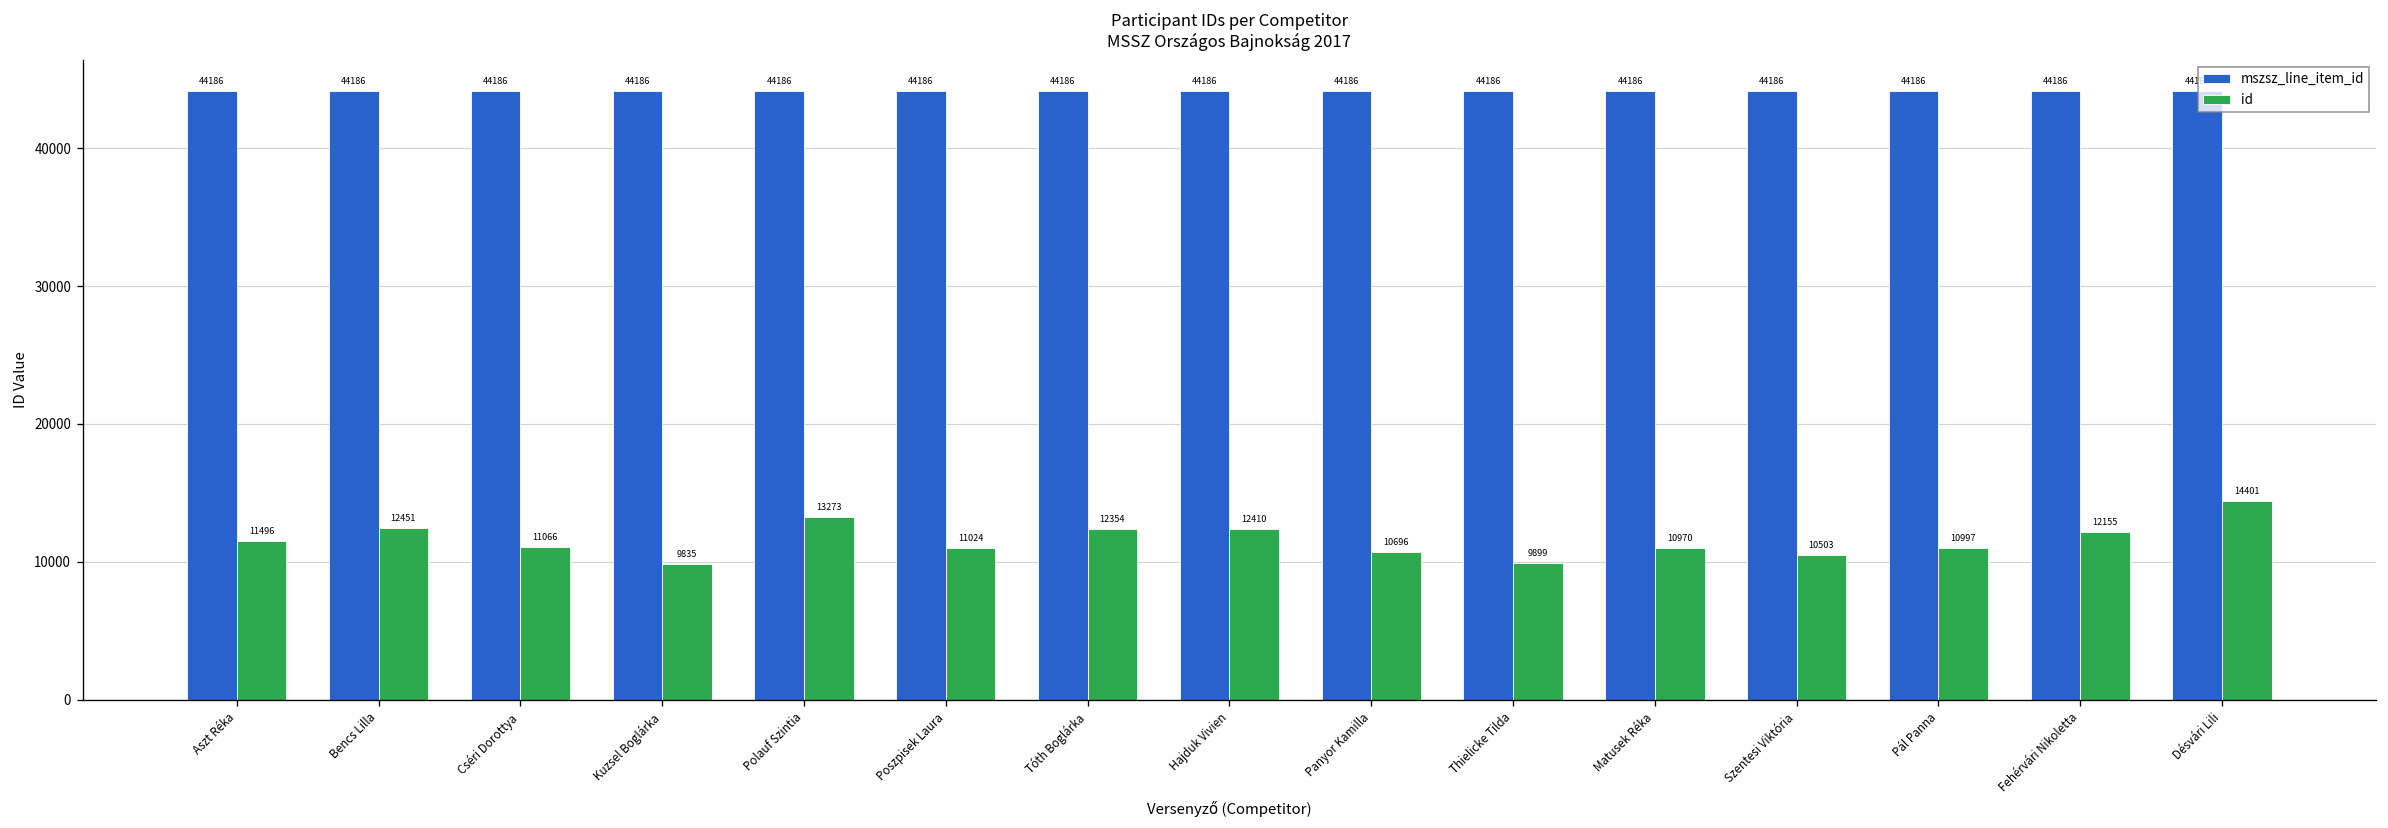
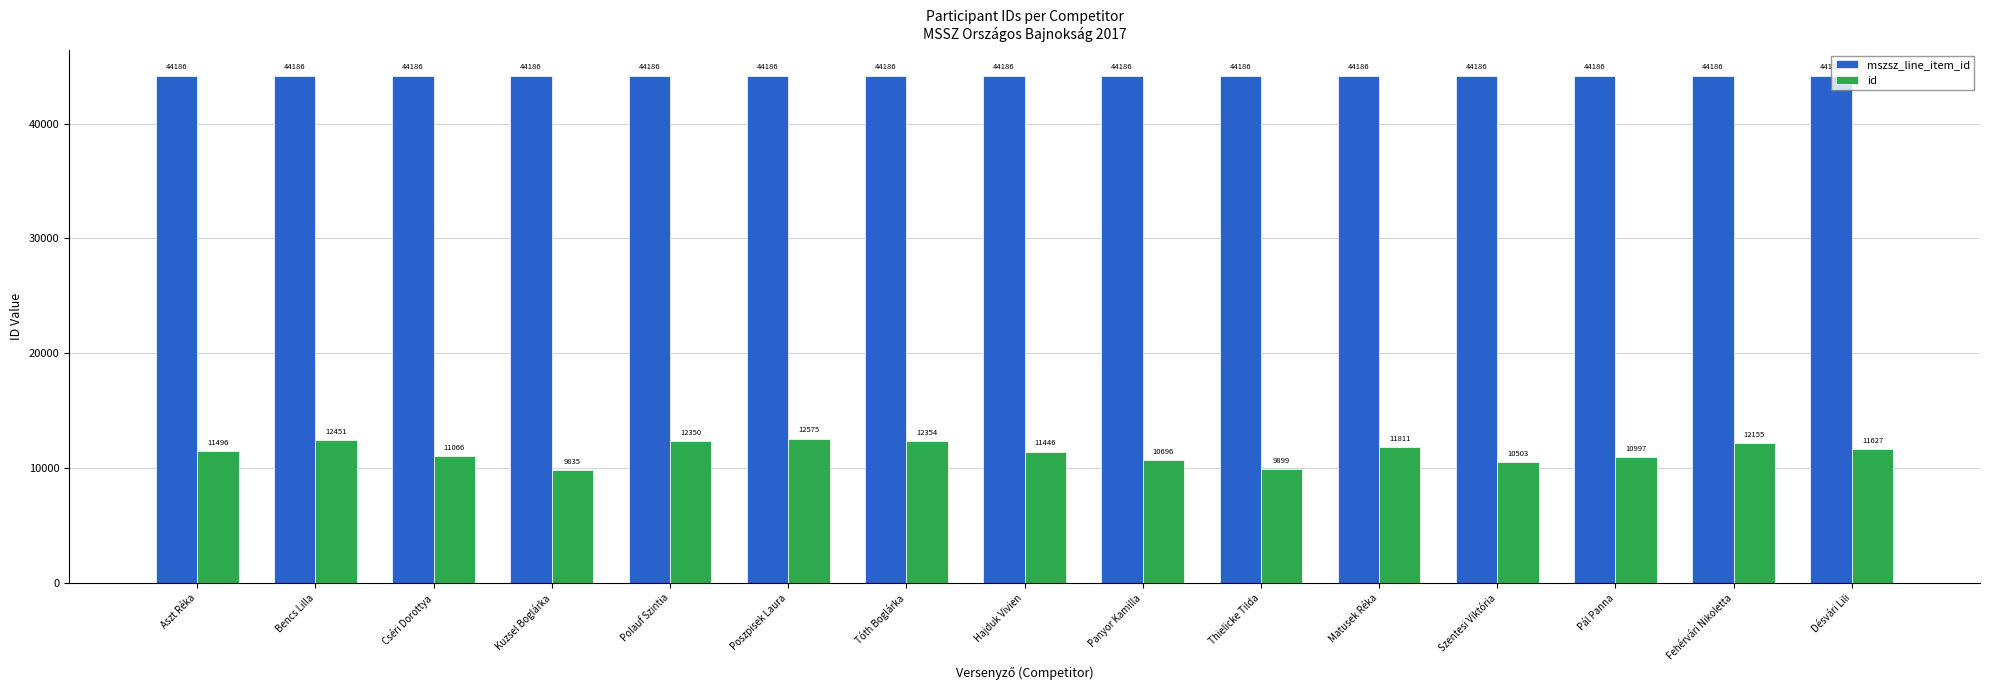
id, Polauf Szintia: 13273 -> 12350
id, Poszpisek Laura: 11024 -> 12575
id, Hajduk Vivien: 12410 -> 11446
id, Matusek Réka: 10970 -> 11811
id, Désvári Lili: 14401 -> 11627
